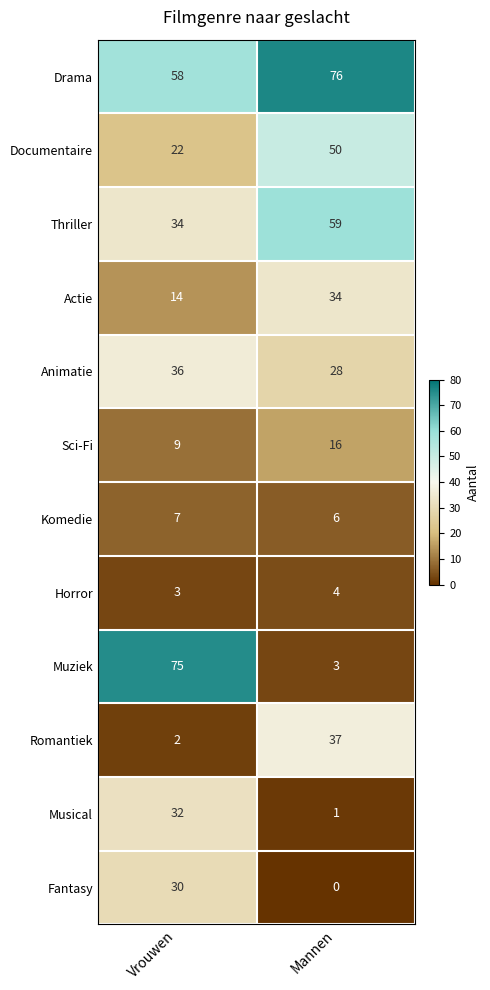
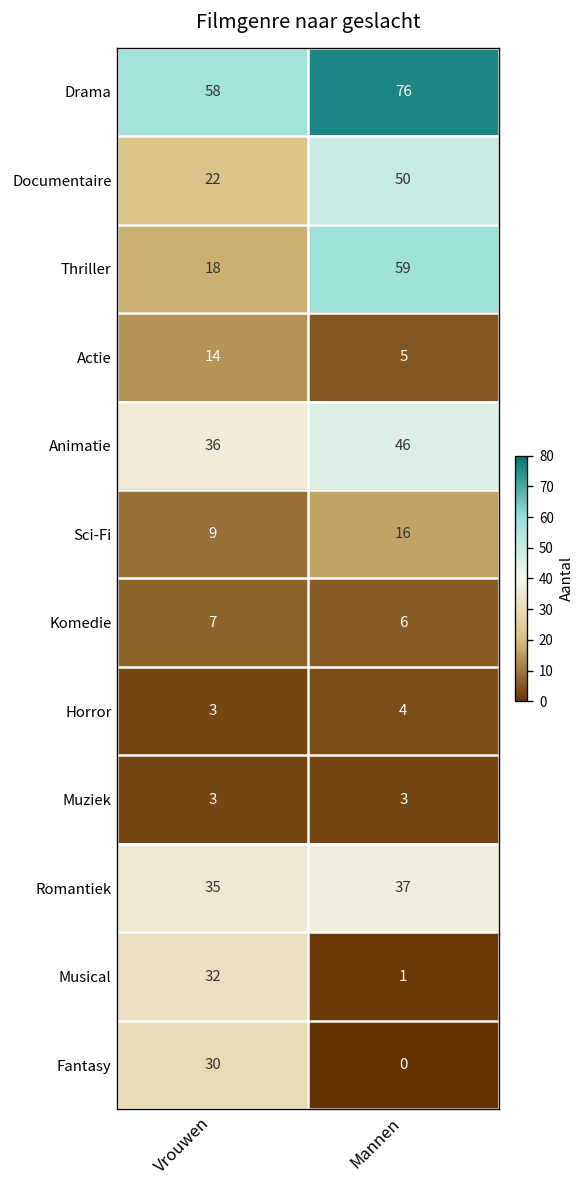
Thriller, Vrouwen: 34 -> 18
Actie, Mannen: 34 -> 5
Animatie, Mannen: 28 -> 46
Muziek, Vrouwen: 75 -> 3
Romantiek, Vrouwen: 2 -> 35
